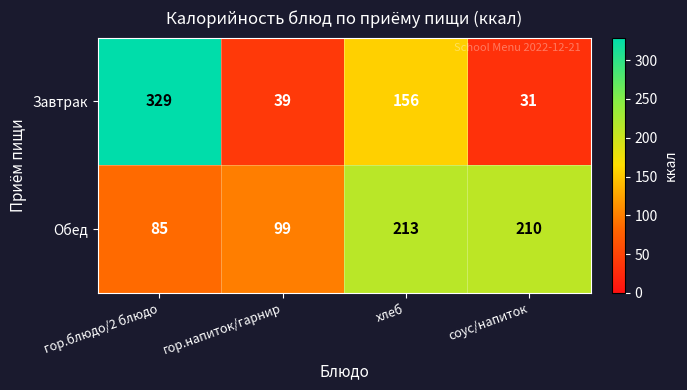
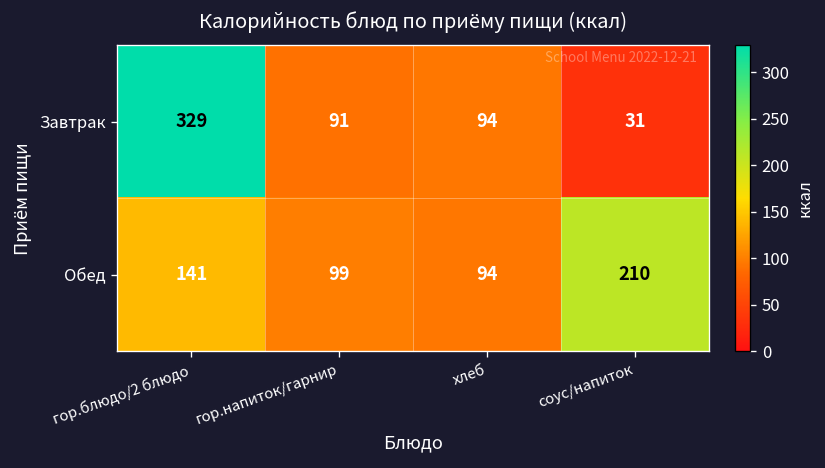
Завтрак, гор.напиток/гарнир: 39 -> 91
Завтрак, хлеб: 156 -> 94
Обед, гор.блюдо/2 блюдо: 85 -> 141
Обед, хлеб: 213 -> 94
